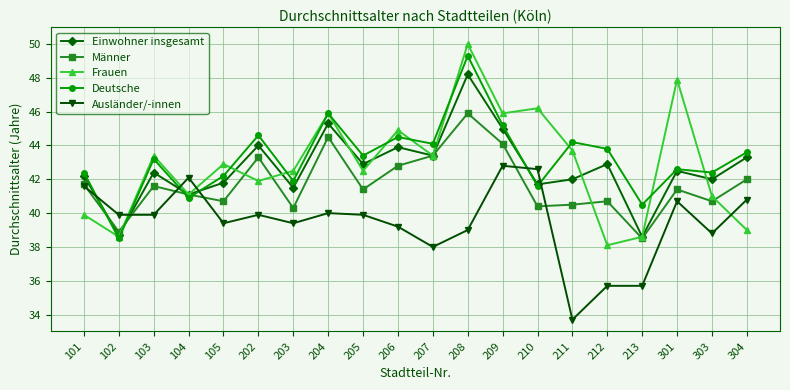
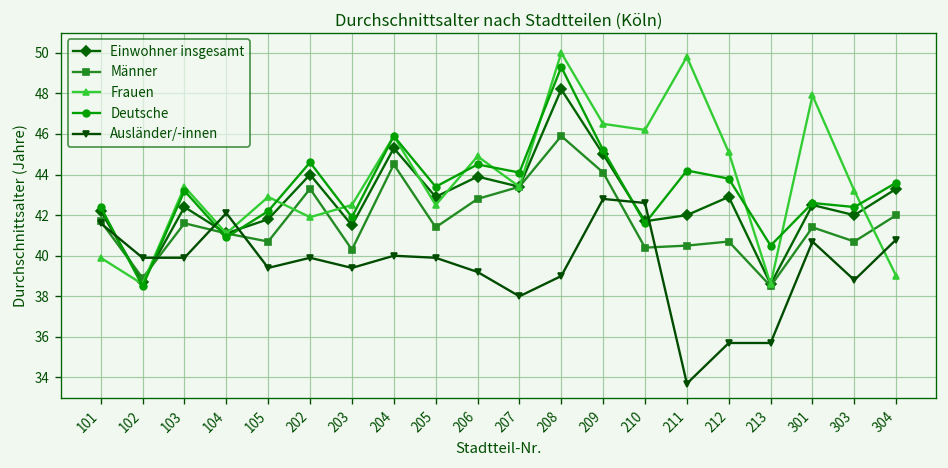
Frauen, 209: 45.9 -> 46.5
Frauen, 211: 43.7 -> 49.8
Frauen, 212: 38.1 -> 45.1
Frauen, 303: 41.0 -> 43.2
